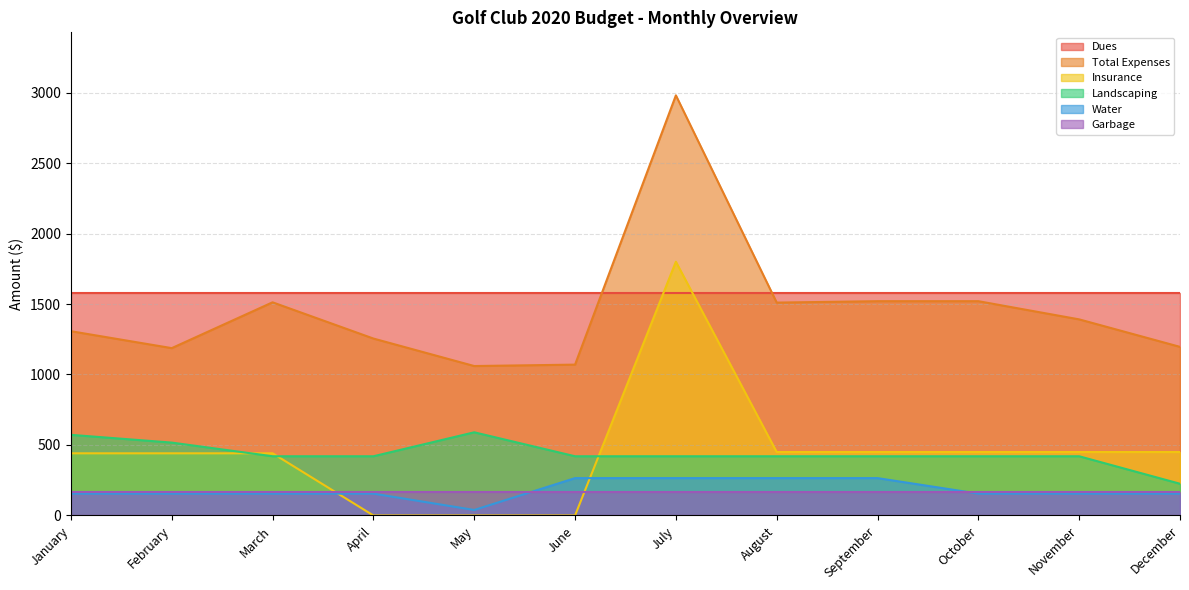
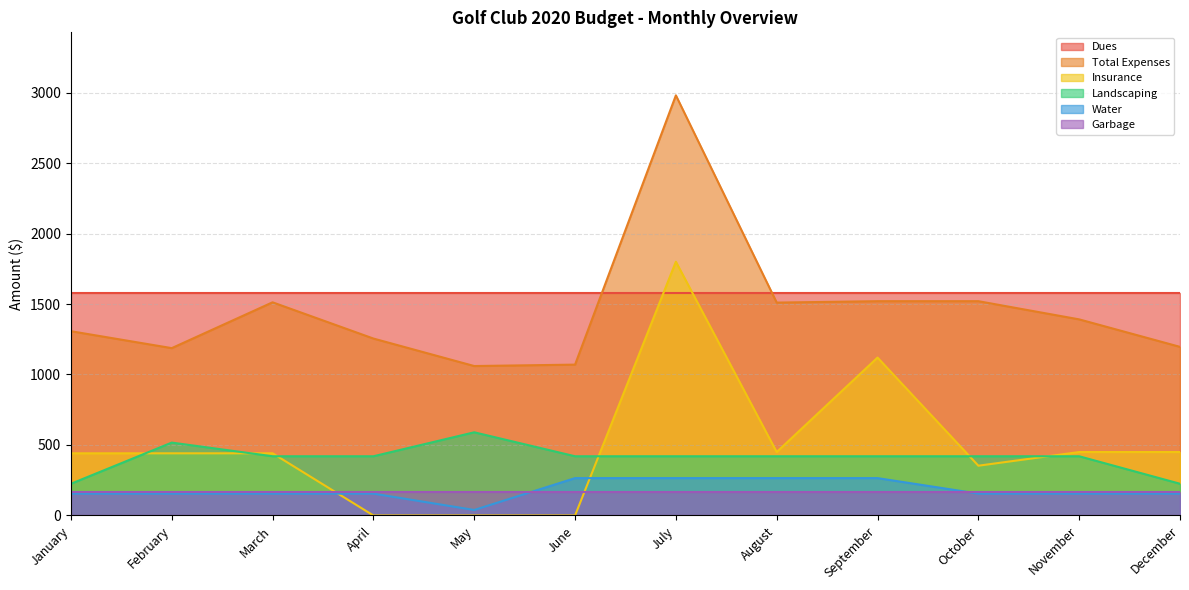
Landscaping, January: 570 -> 230
Insurance, September: 450 -> 1120
Insurance, October: 450 -> 350
